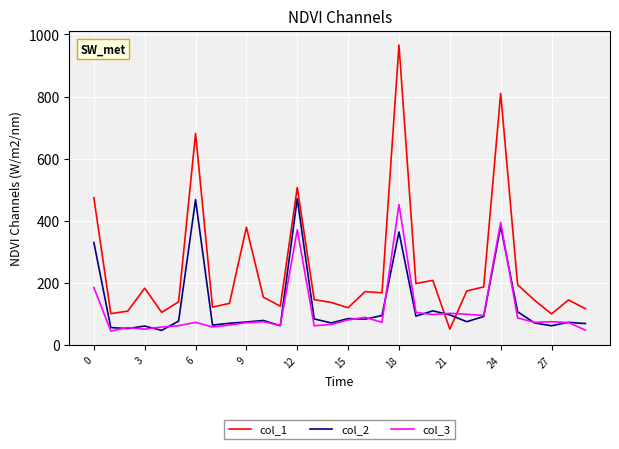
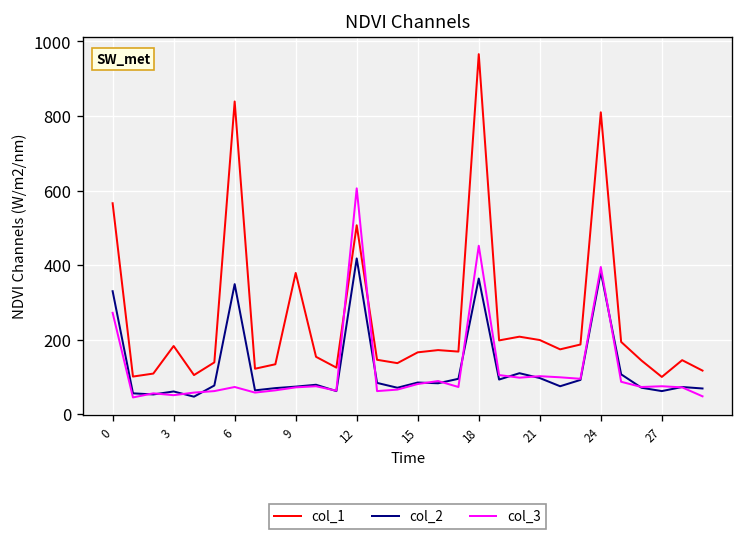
col_1, 0: 470 -> 570
col_3, 0: 190 -> 270
col_1, 6: 680 -> 840
col_2, 6: 470 -> 350
col_2, 12: 470 -> 420
col_3, 12: 370 -> 610
col_1, 15: 120 -> 170
col_1, 21: 50 -> 200
